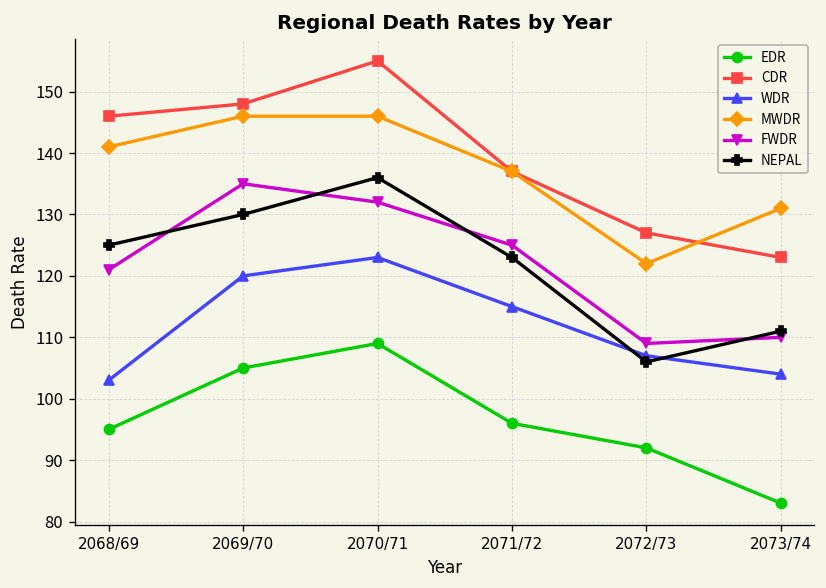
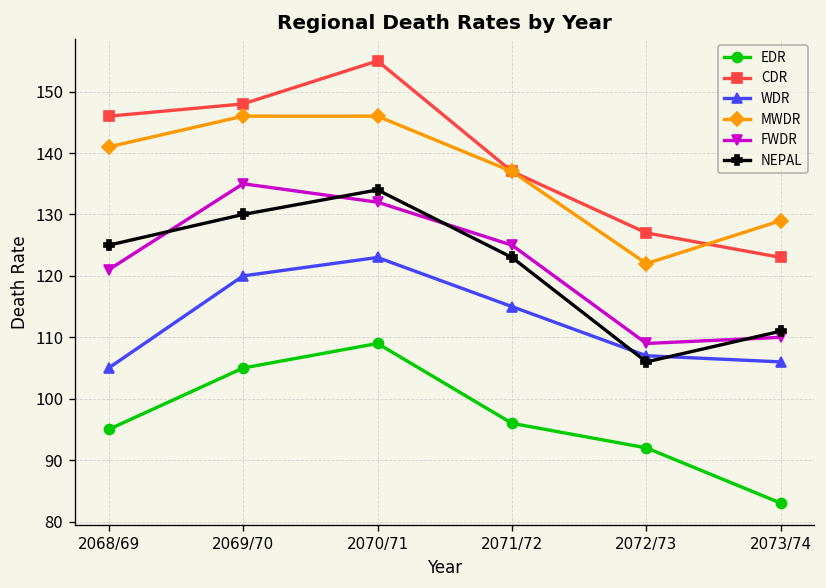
WDR, 2068/69: 103 -> 105
NEPAL, 2070/71: 136 -> 134
WDR, 2073/74: 104 -> 106
MWDR, 2073/74: 131 -> 129
